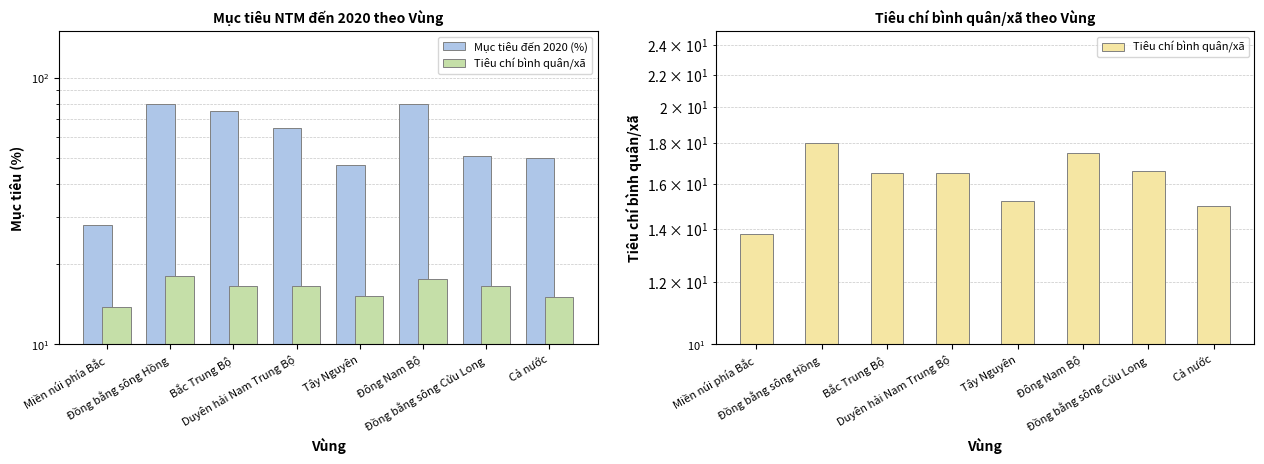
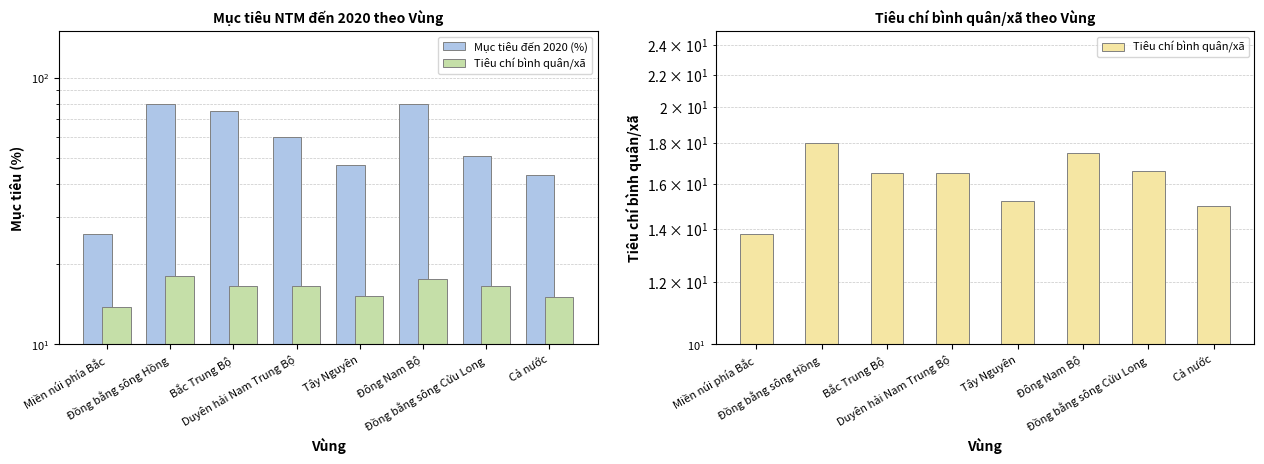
Mục tiêu NTM đến 2020 theo Vùng, Mục tiêu đến 2020 (%), Miền núi phía Bắc: 28 -> 26
Mục tiêu NTM đến 2020 theo Vùng, Mục tiêu đến 2020 (%), Duyên hải Nam Trung Bộ: 65 -> 60
Mục tiêu NTM đến 2020 theo Vùng, Mục tiêu đến 2020 (%), Cả nước: 50 -> 43
